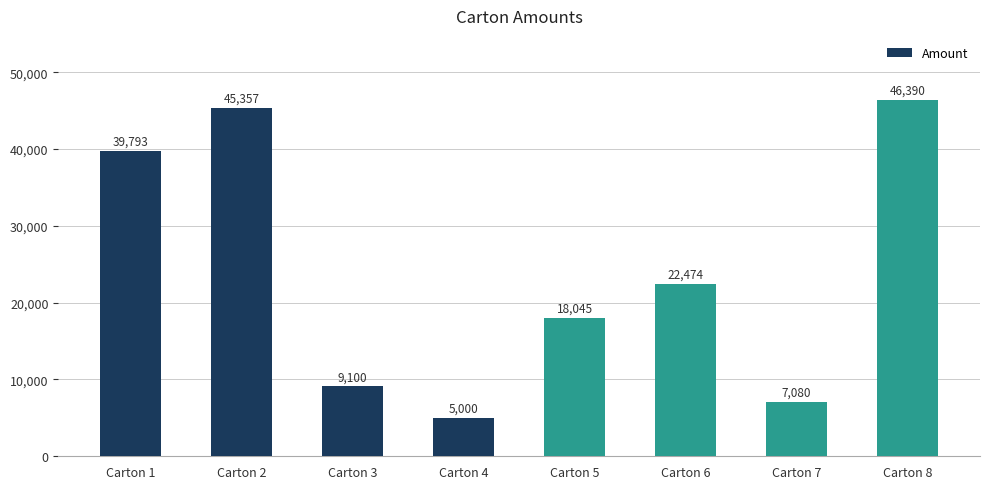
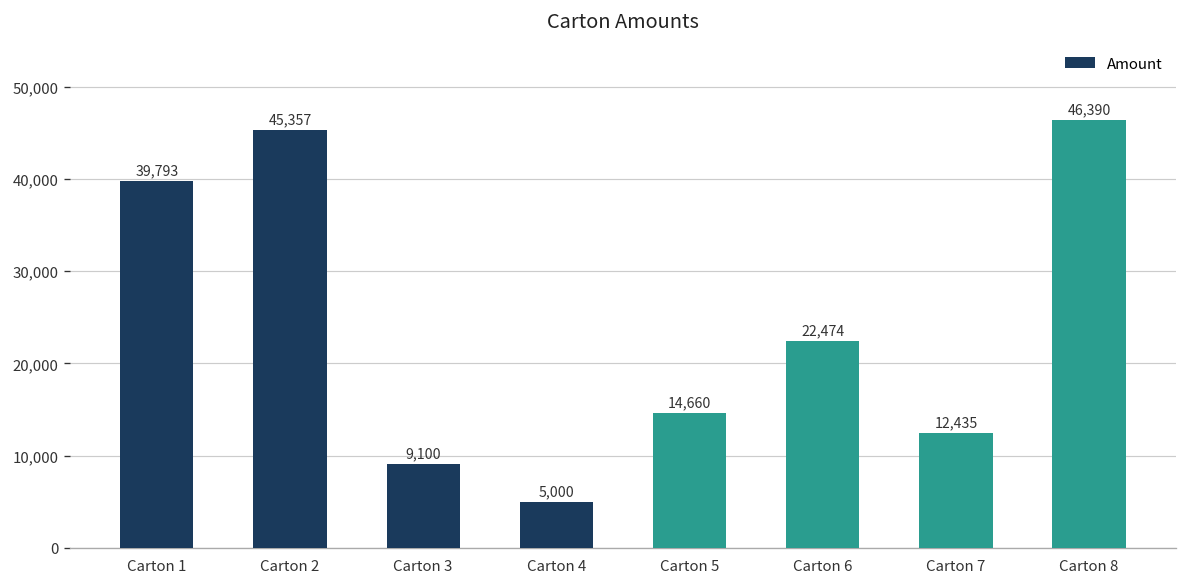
Carton 5: 18,045 -> 14,660
Carton 7: 7,080 -> 12,435
